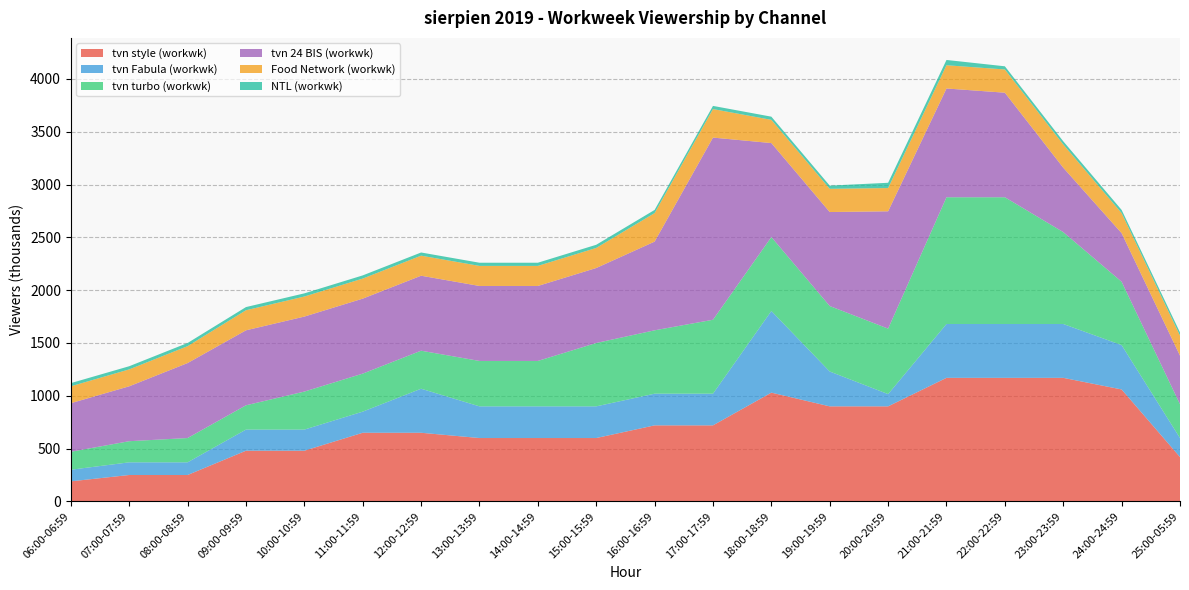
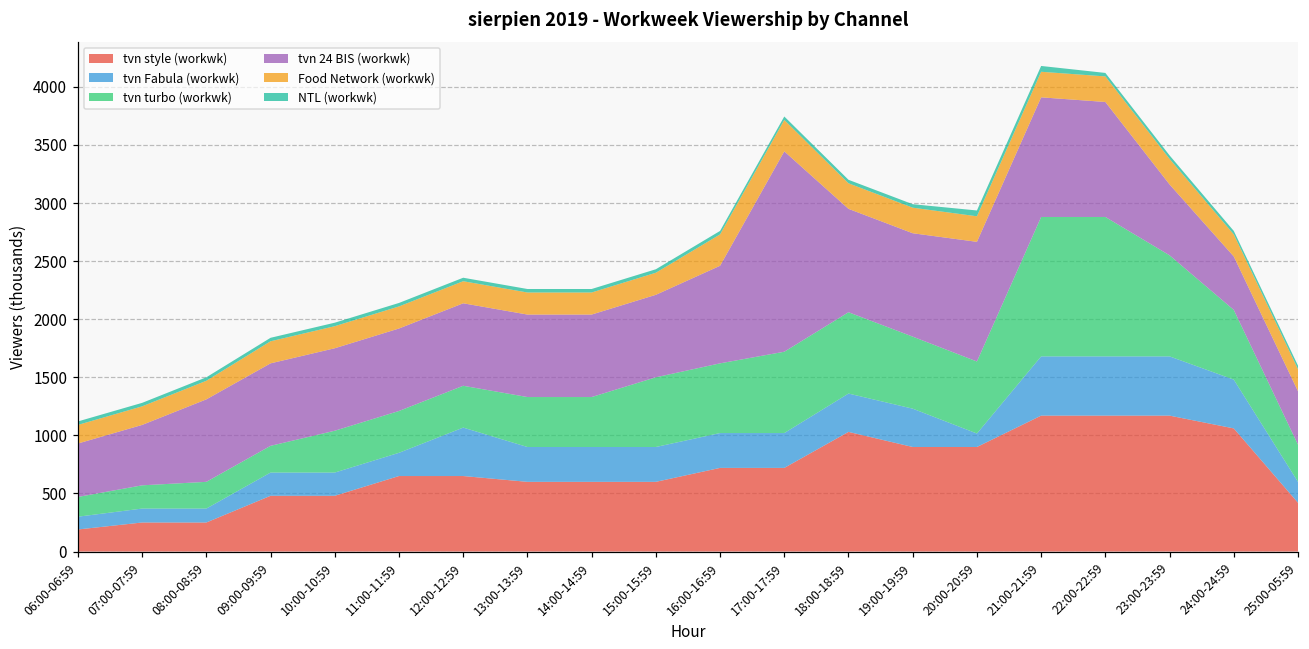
tvn Fabula (workwk), 18:00-18:59: 770 -> 330
tvn 24 BIS (workwk), 20:00-20:59: 1110 -> 1030
